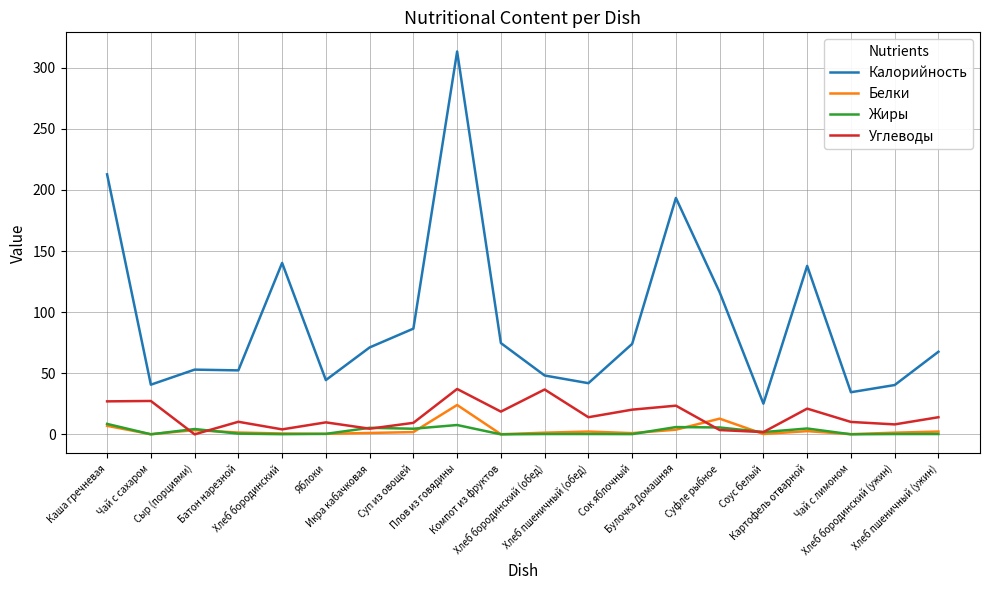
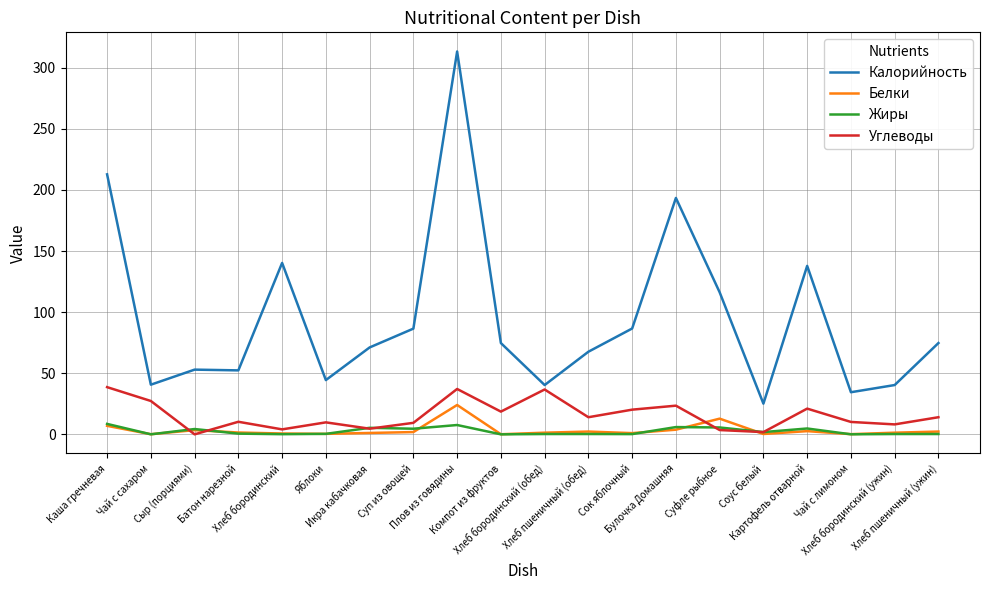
Углеводы, Каша гречневая: 27 -> 39
Калорийность, Хлеб бородинский (обед): 48 -> 40
Калорийность, Хлеб пшеничный (обед): 42 -> 68
Калорийность, Сок яблочный: 74 -> 87
Калорийность, Хлеб пшеничный (ужин): 68 -> 75
